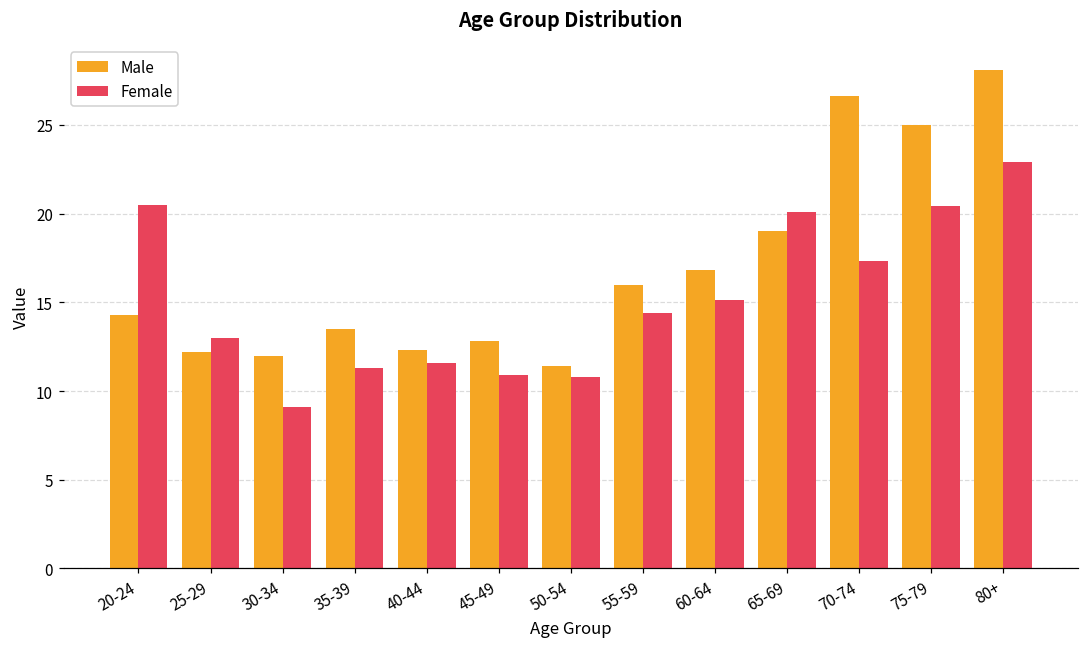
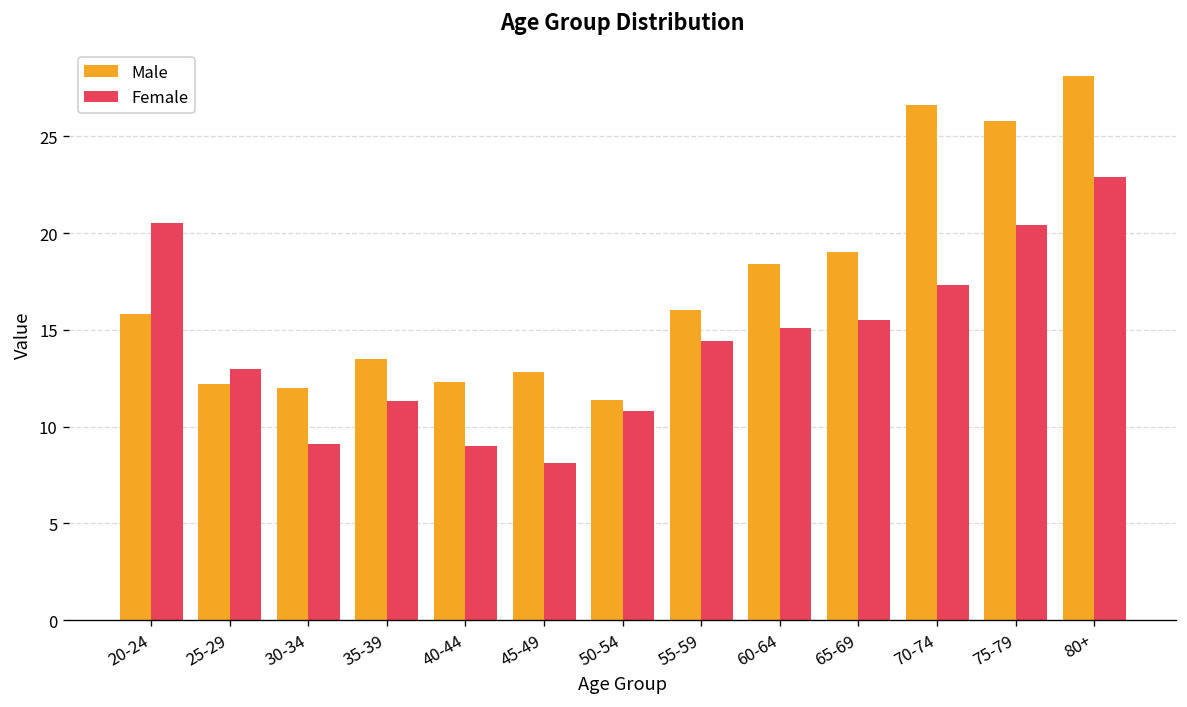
Male, 20-24: 14.3 -> 15.8
Female, 40-44: 11.6 -> 9.0
Female, 45-49: 10.9 -> 8.1
Male, 60-64: 16.8 -> 18.4
Female, 65-69: 20.1 -> 15.5
Male, 75-79: 25.0 -> 25.8
